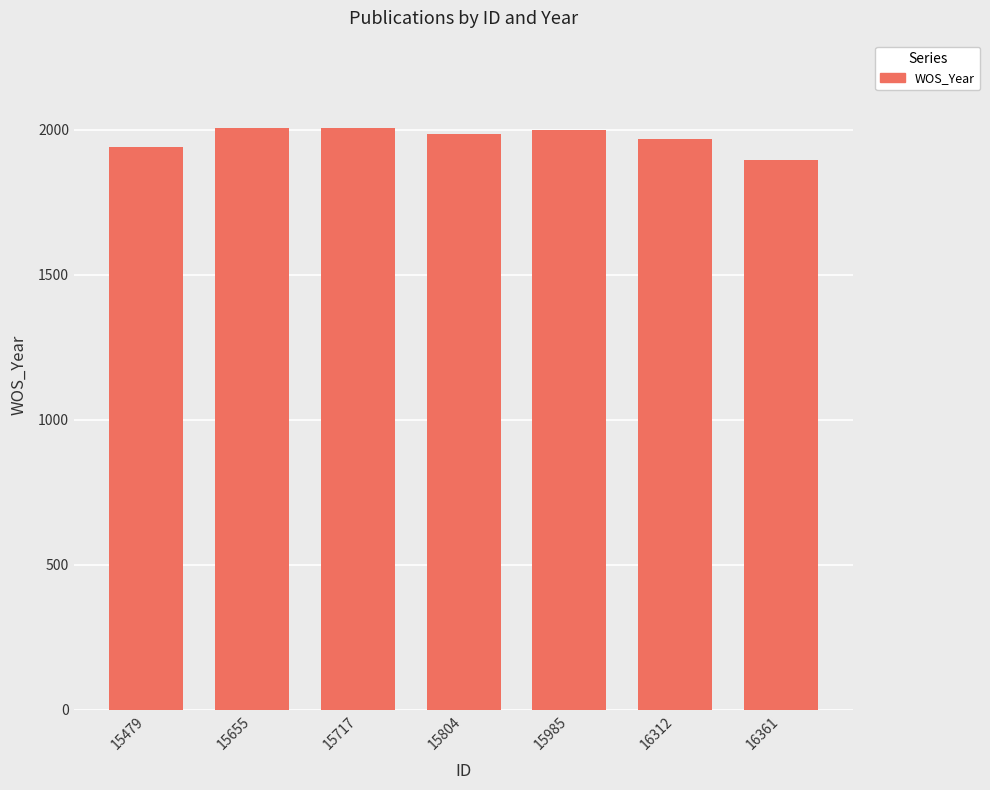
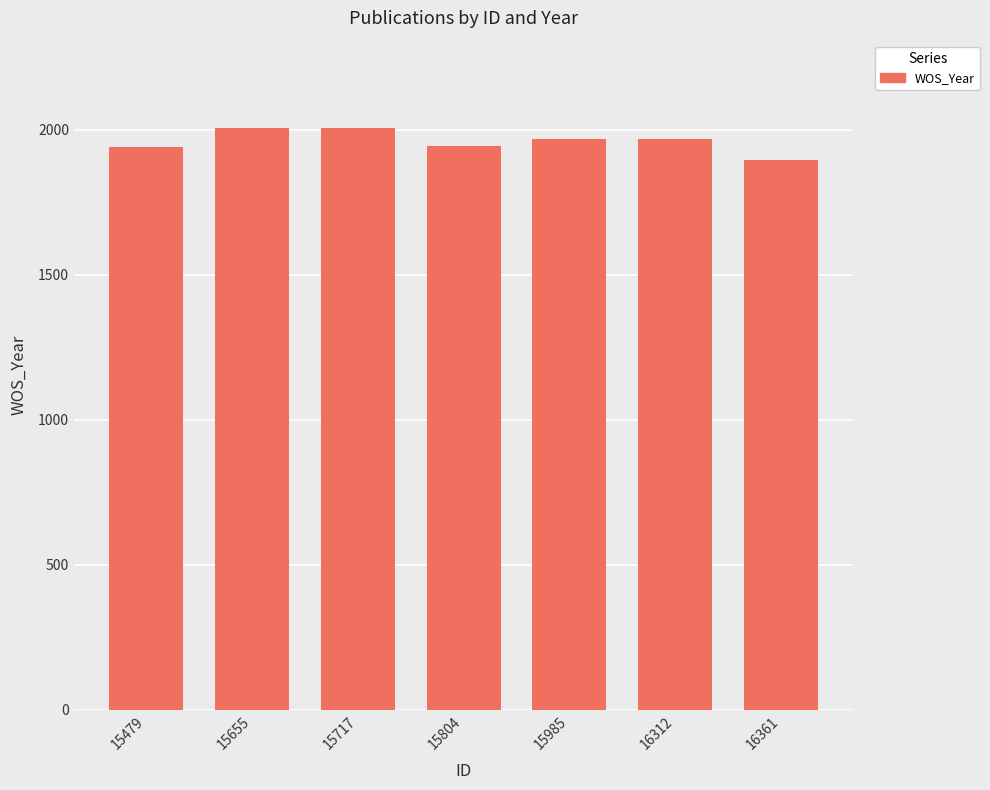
15804: 1980 -> 1950
15985: 2000 -> 1970
